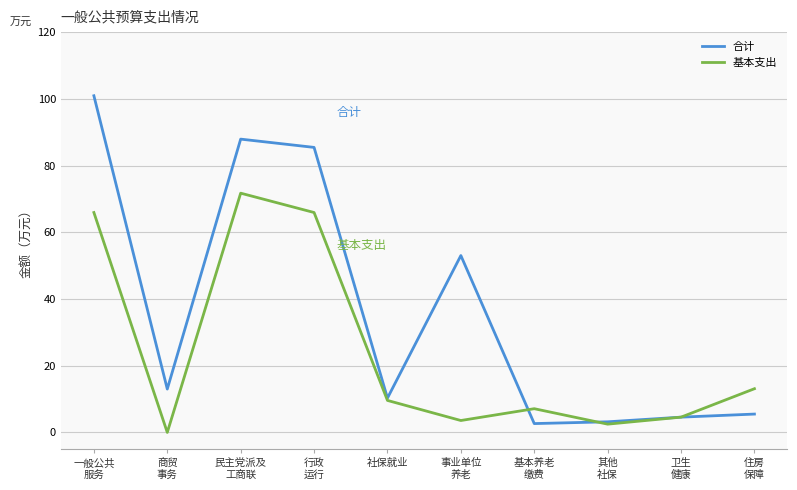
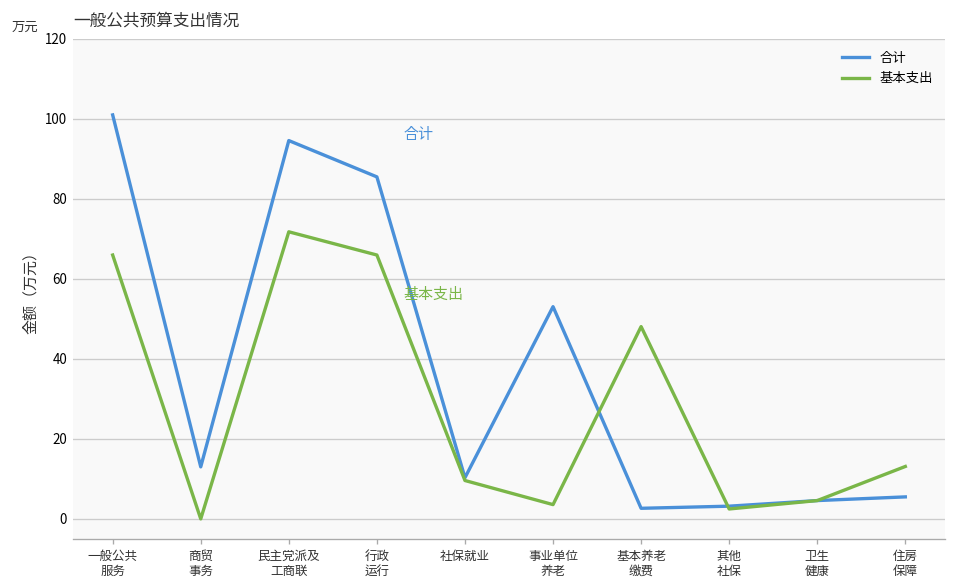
合计, 民主党派及 工商联: 88 -> 95
基本支出, 基本养老 缴费: 7 -> 48
